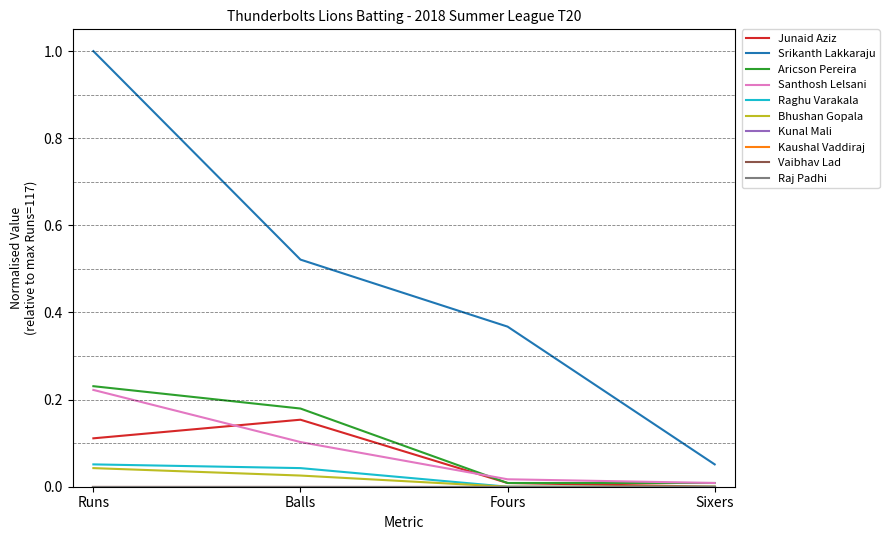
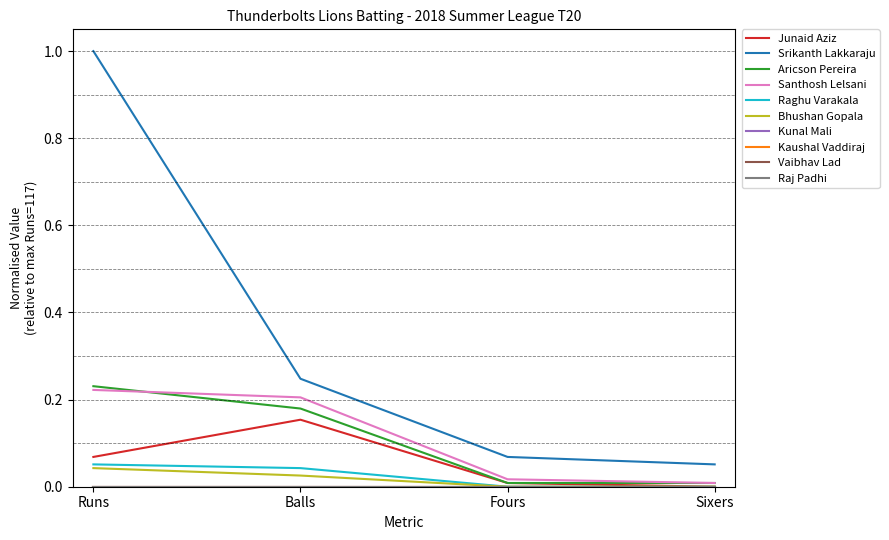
Junaid Aziz, Runs: 0.11 -> 0.07
Srikanth Lakkaraju, Balls: 0.52 -> 0.25
Santhosh Lelsani, Balls: 0.10 -> 0.21
Srikanth Lakkaraju, Fours: 0.37 -> 0.07
